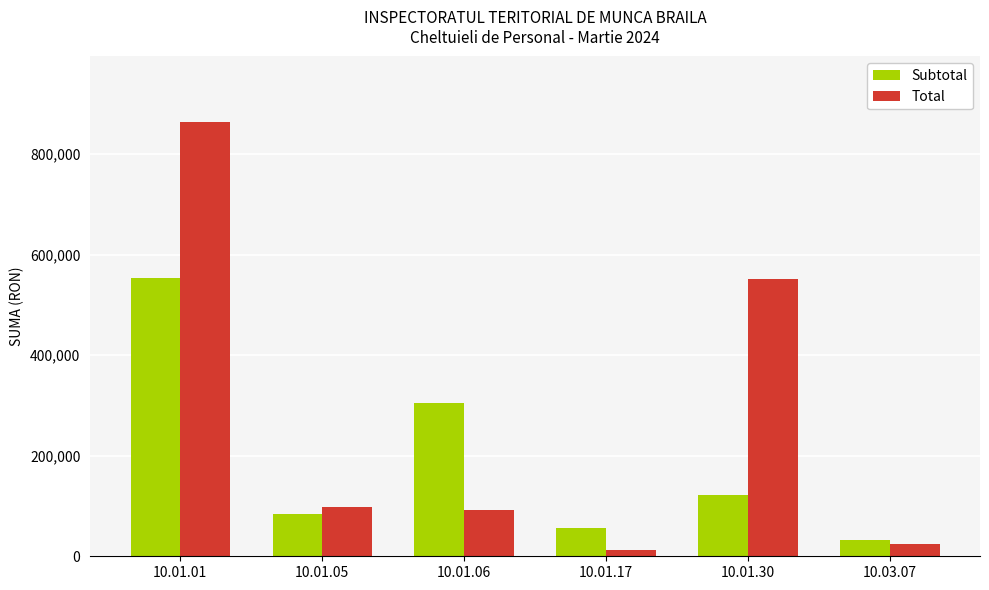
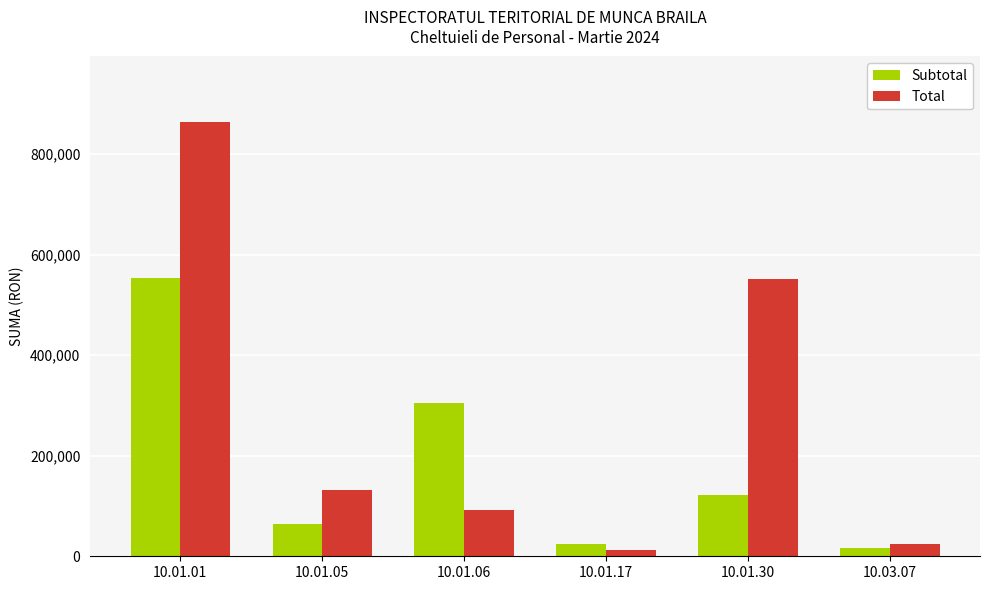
Subtotal, 10.01.05: 90,000 -> 60,000
Total, 10.01.05: 100,000 -> 130,000
Subtotal, 10.01.17: 60,000 -> 20,000
Subtotal, 10.03.07: 30,000 -> 20,000
